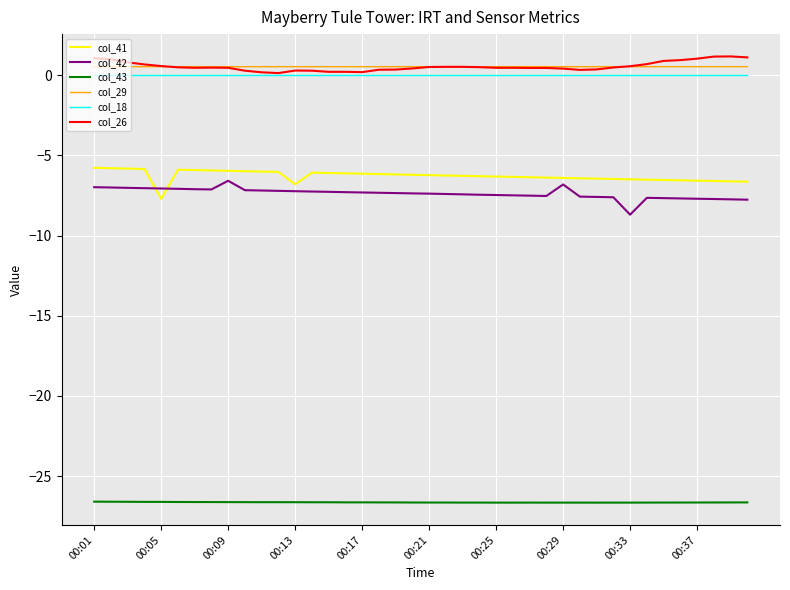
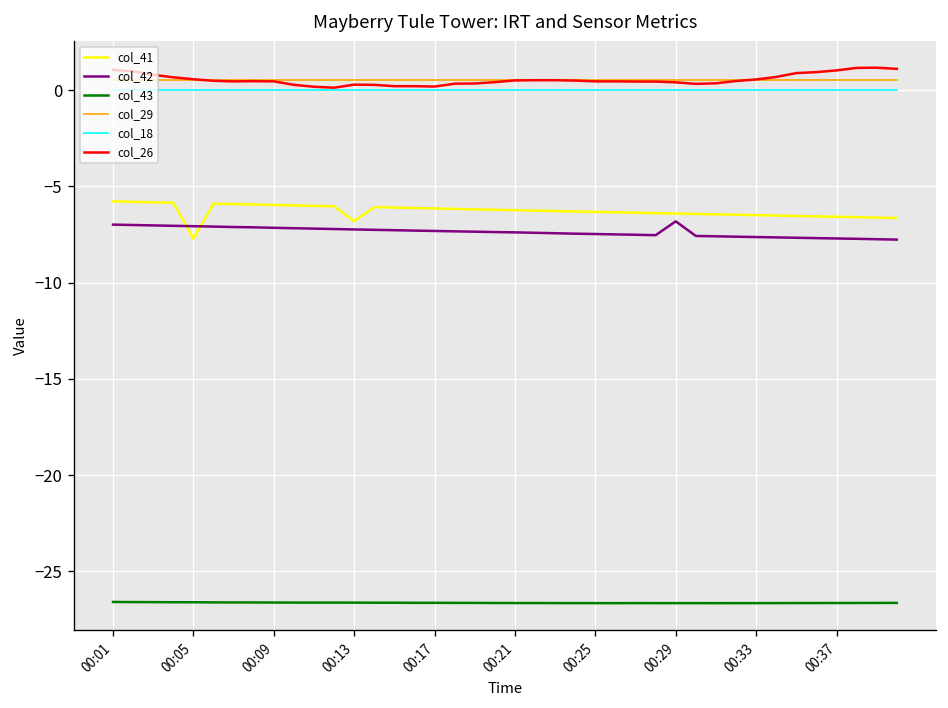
col_42, 00:09: -6.6 -> -7.1
col_42, 00:33: -8.7 -> -7.6
